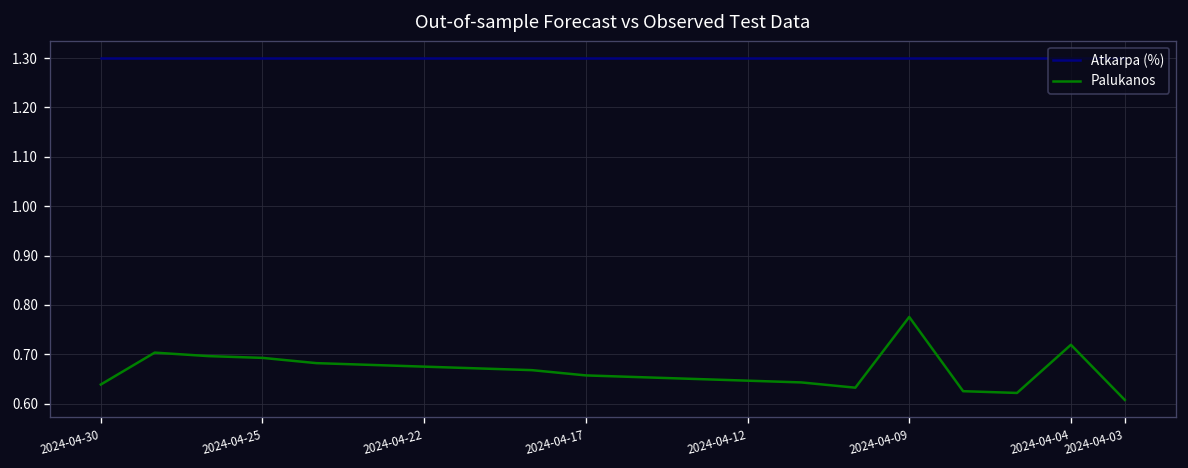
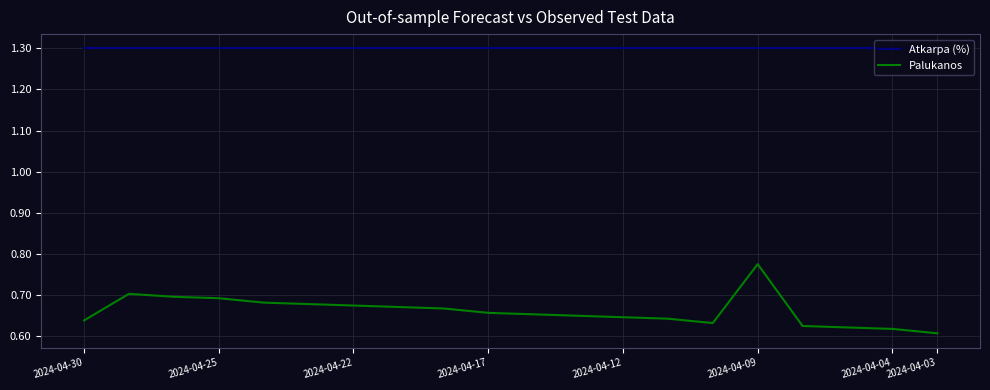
Palukanos, 2024-04-04: 0.72 -> 0.62
